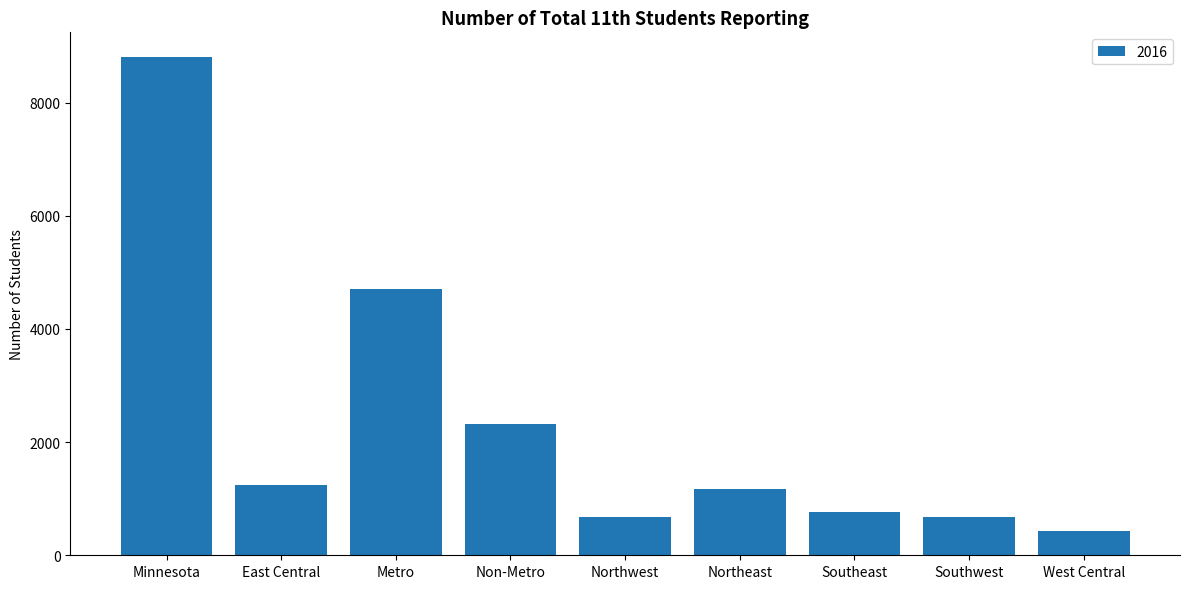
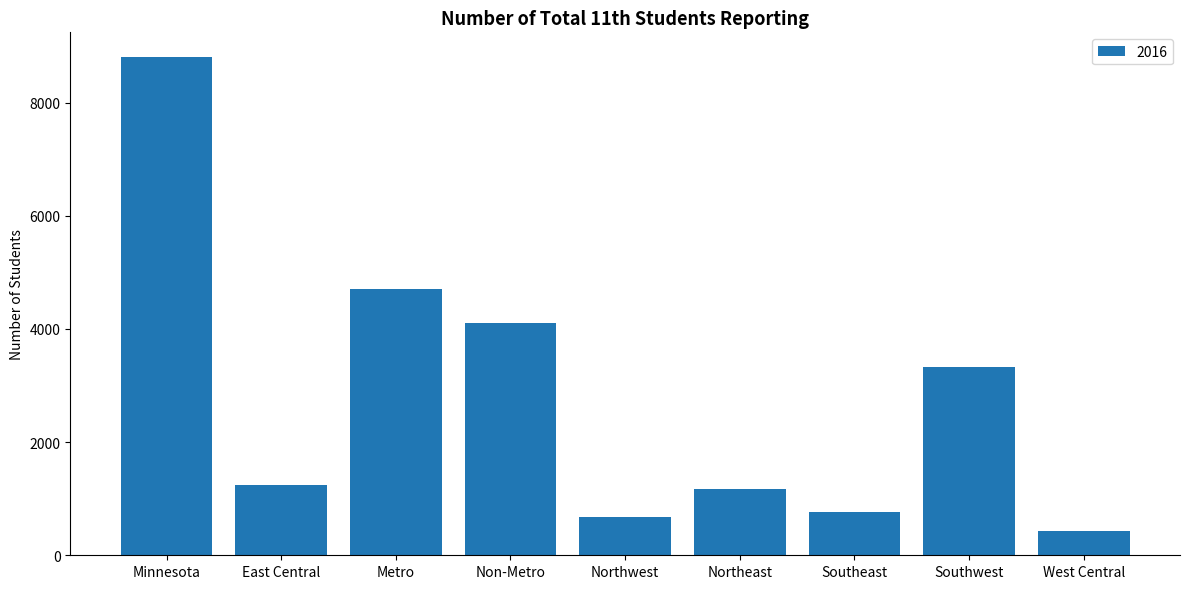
Non-Metro: 2300 -> 4100
Southwest: 700 -> 3300
